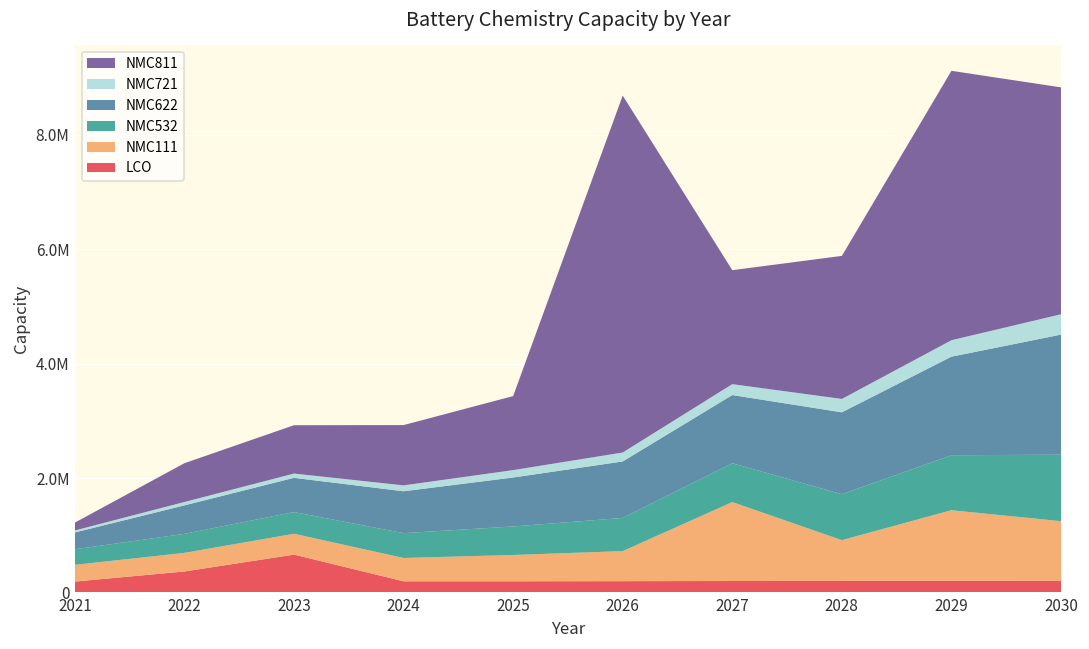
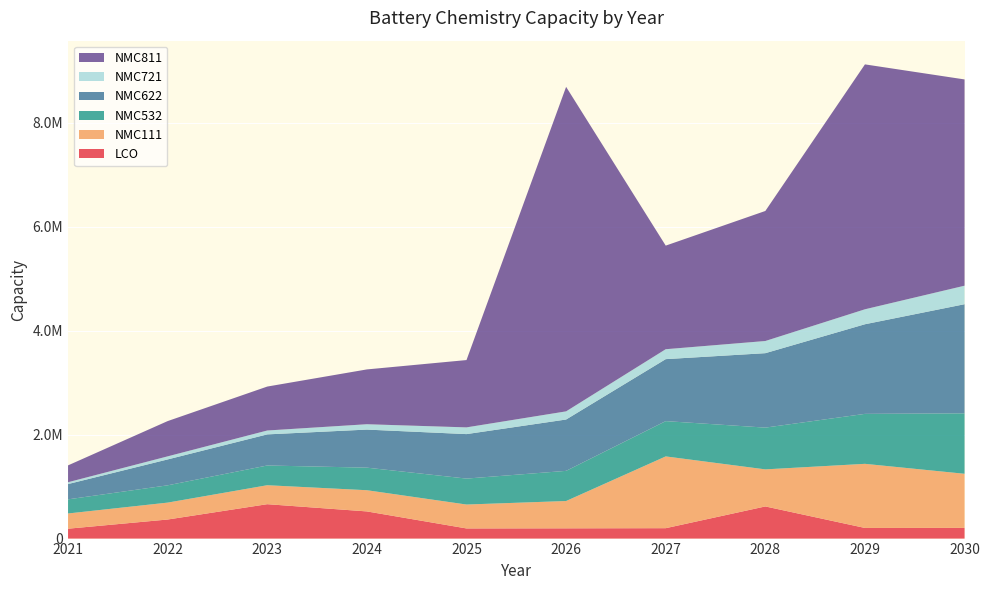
NMC811, 2021: 100000 -> 300000
LCO, 2024: 200000 -> 500000
LCO, 2028: 200000 -> 600000
